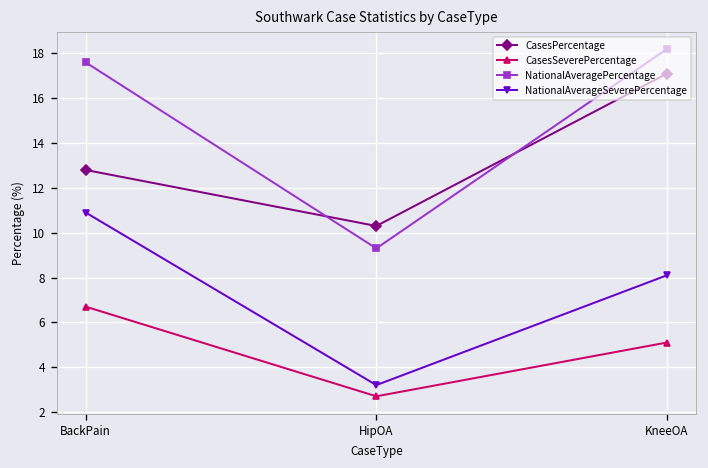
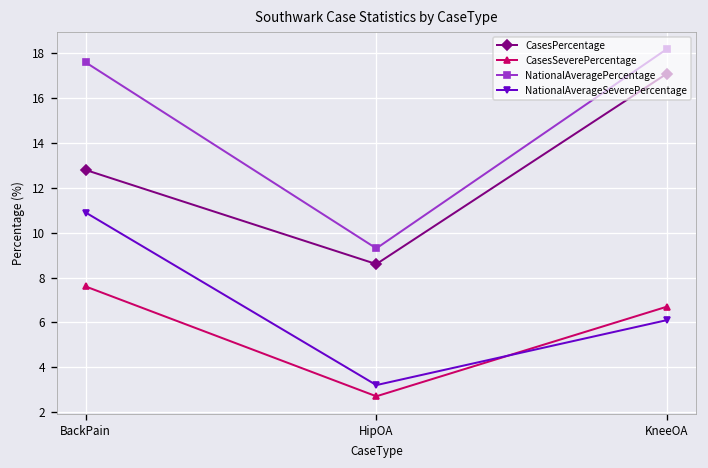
CasesSeverePercentage, BackPain: 6.7 -> 7.6
CasesPercentage, HipOA: 10.3 -> 8.6
CasesSeverePercentage, KneeOA: 5.1 -> 6.7
NationalAverageSeverePercentage, KneeOA: 8.1 -> 6.1
